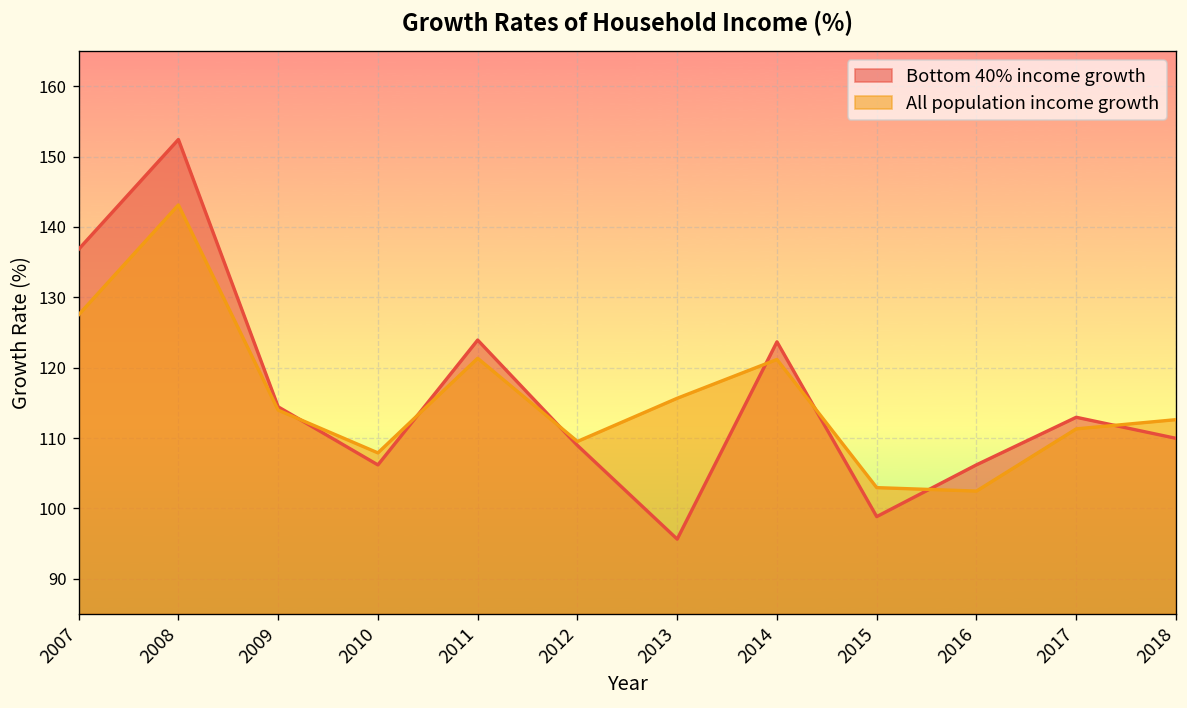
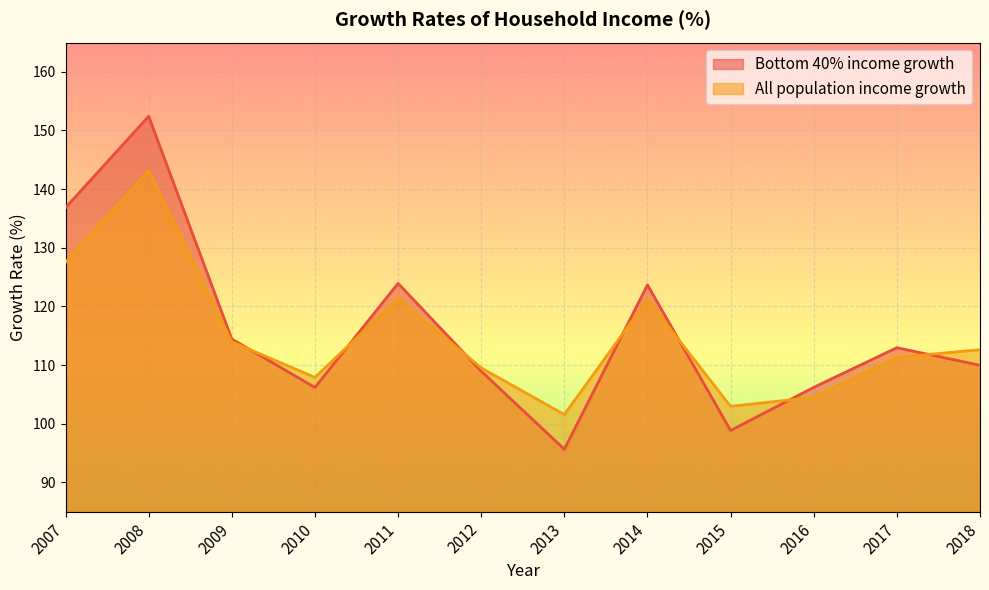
All population income growth, 2013: 116 -> 102
All population income growth, 2016: 102 -> 105
